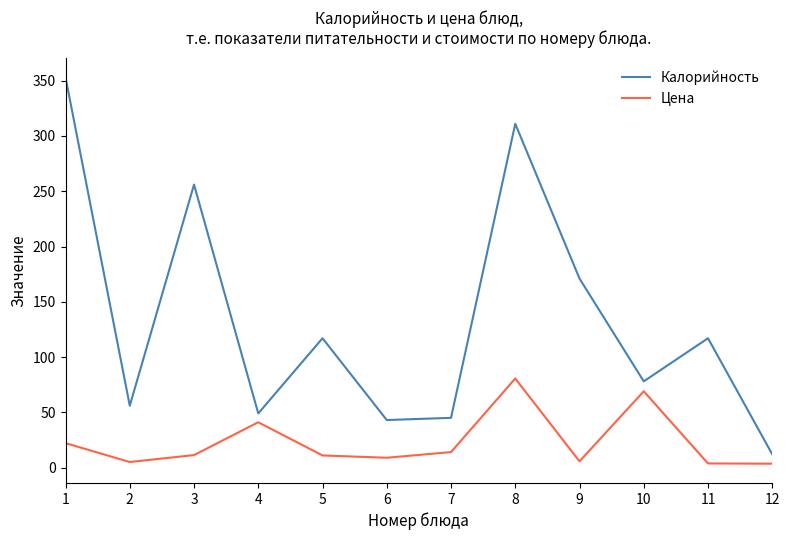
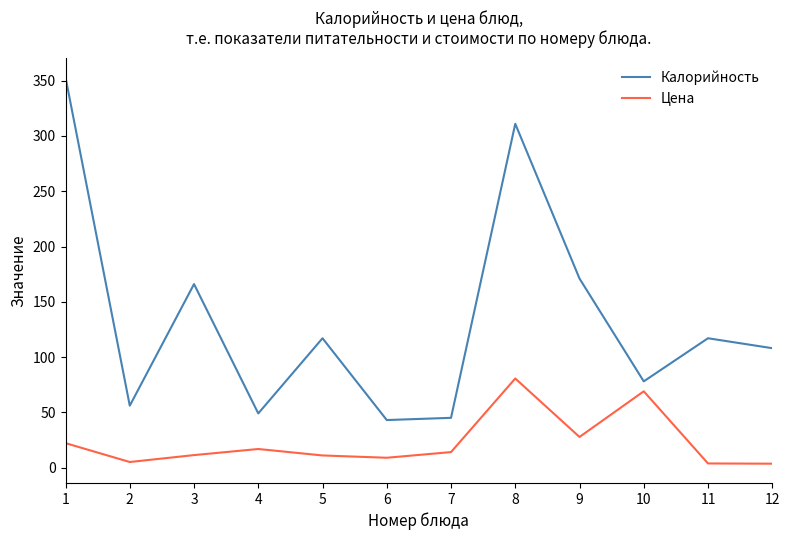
Калорийность, 3: 256 -> 166
Цена, 4: 41 -> 17
Цена, 9: 6 -> 28
Калорийность, 12: 12 -> 108
